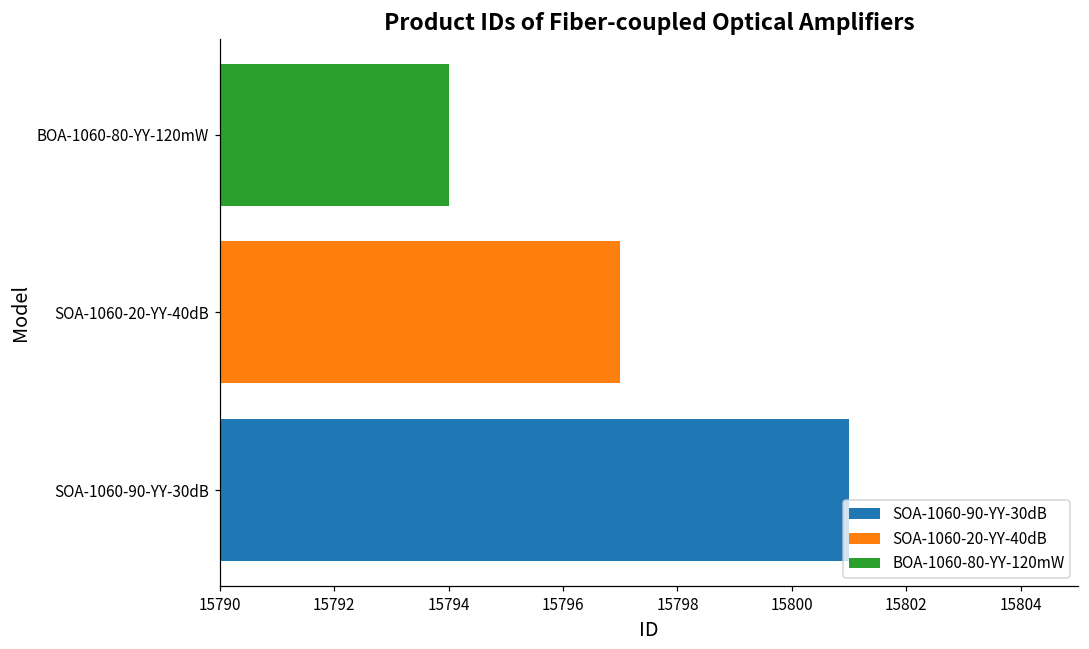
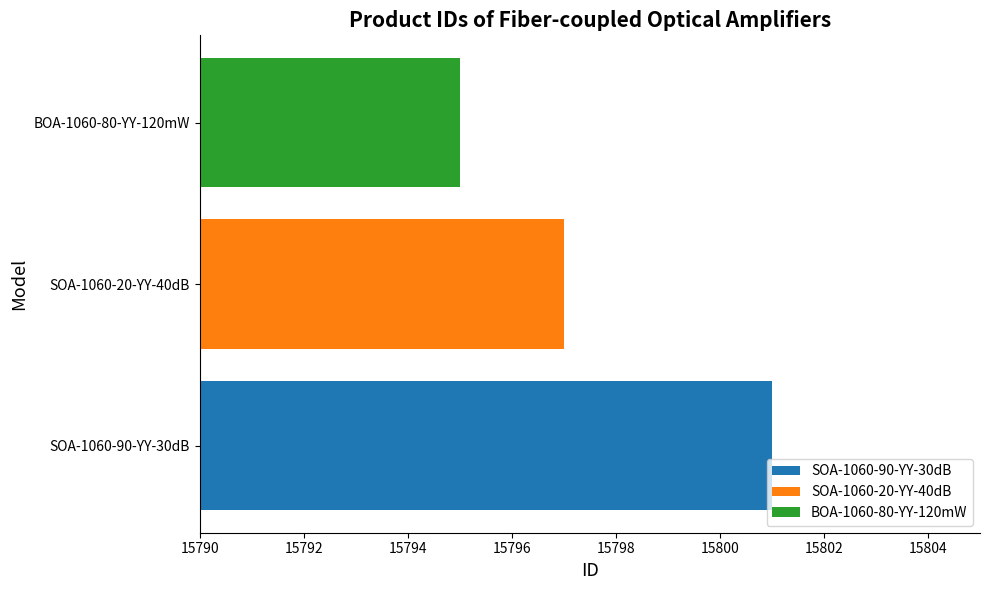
BOA-1060-80-YY-120mW: 15794 -> 15795
